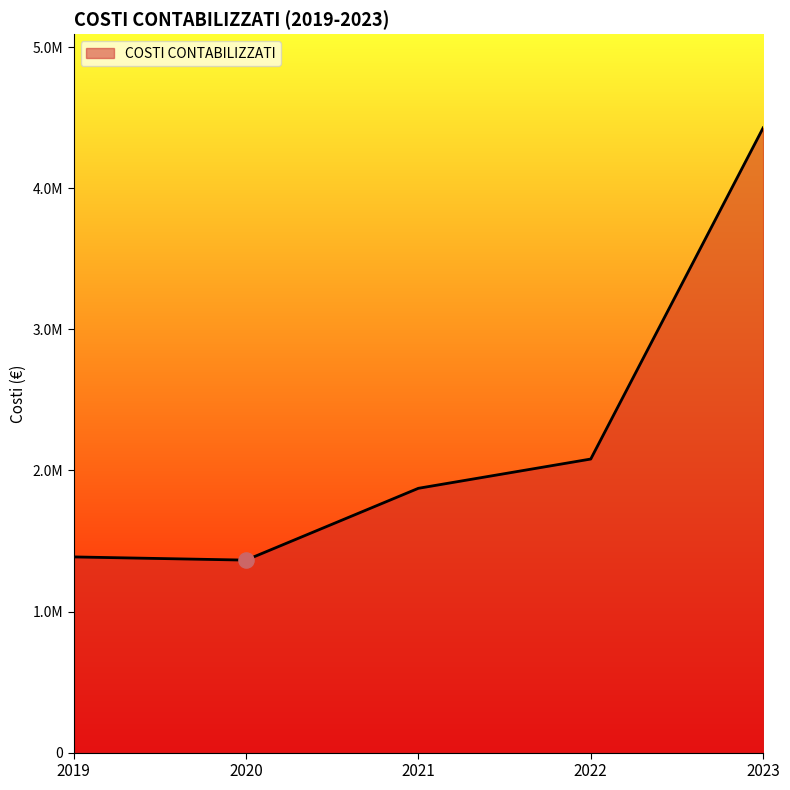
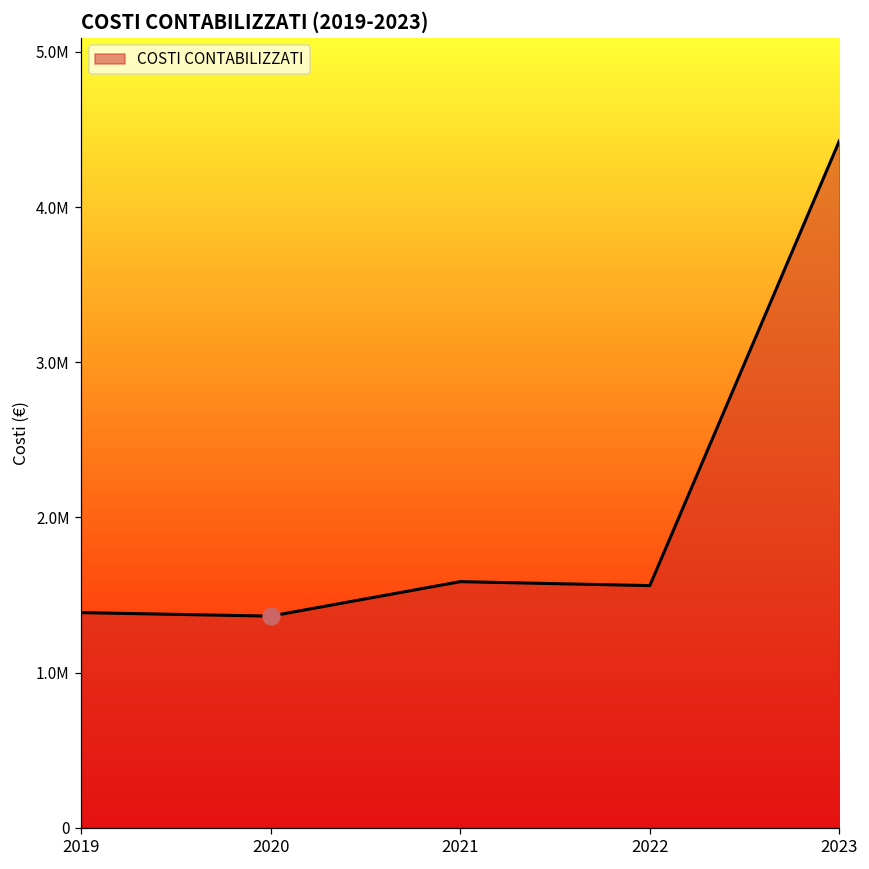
COSTI CONTABILIZZATI, 2021: 1870000 -> 1590000
COSTI CONTABILIZZATI, 2022: 2080000 -> 1560000
